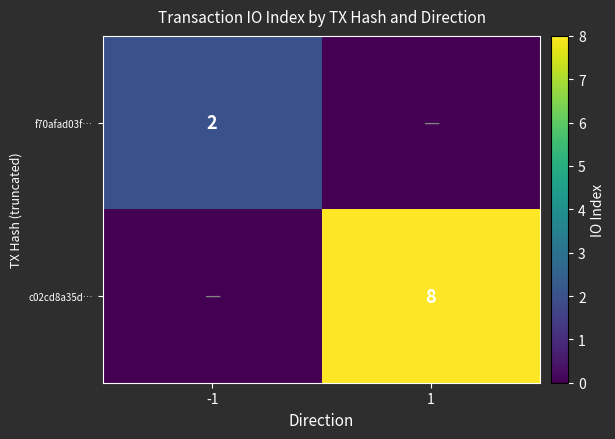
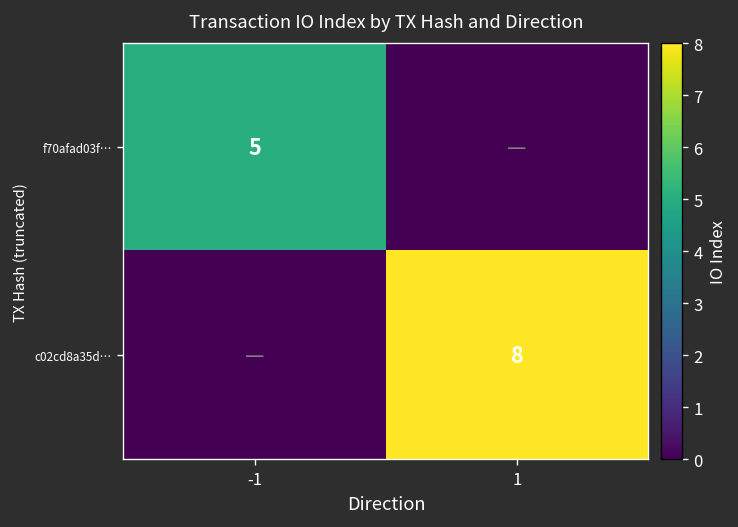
f70afad03f…, -1: 2 -> 5
